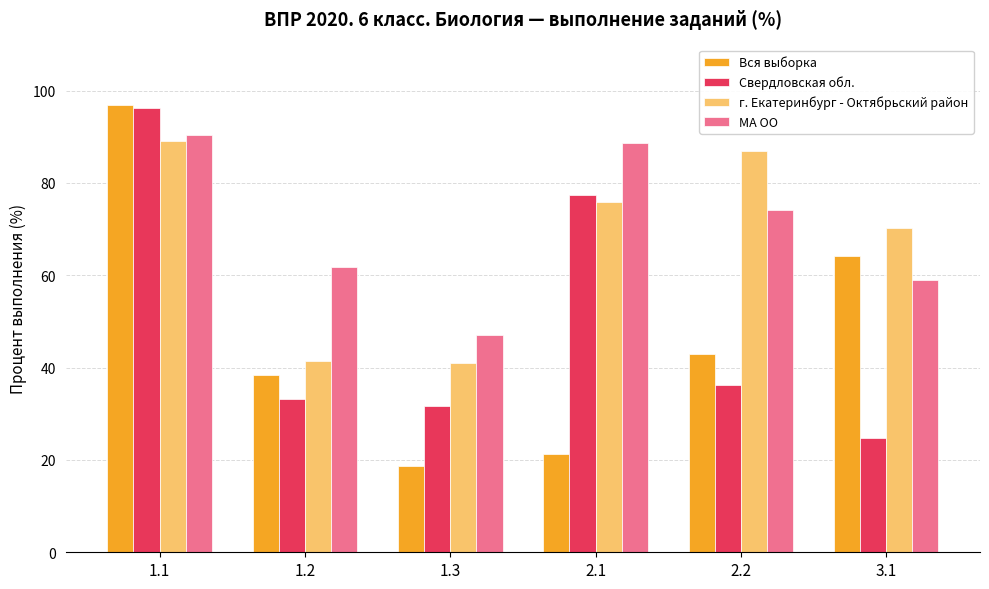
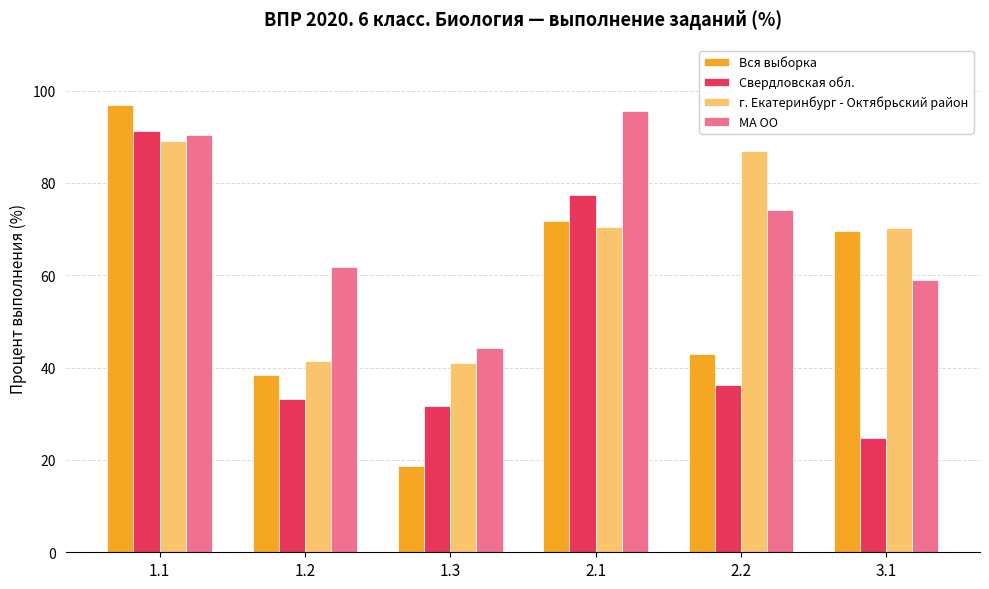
Свердловская обл., 1.1: 96 -> 91
МА ОО, 1.3: 47 -> 44
Вся выборка, 2.1: 21 -> 72
г. Екатеринбург - Октябрьский район, 2.1: 76 -> 70
МА ОО, 2.1: 89 -> 96
Вся выборка, 3.1: 64 -> 70
